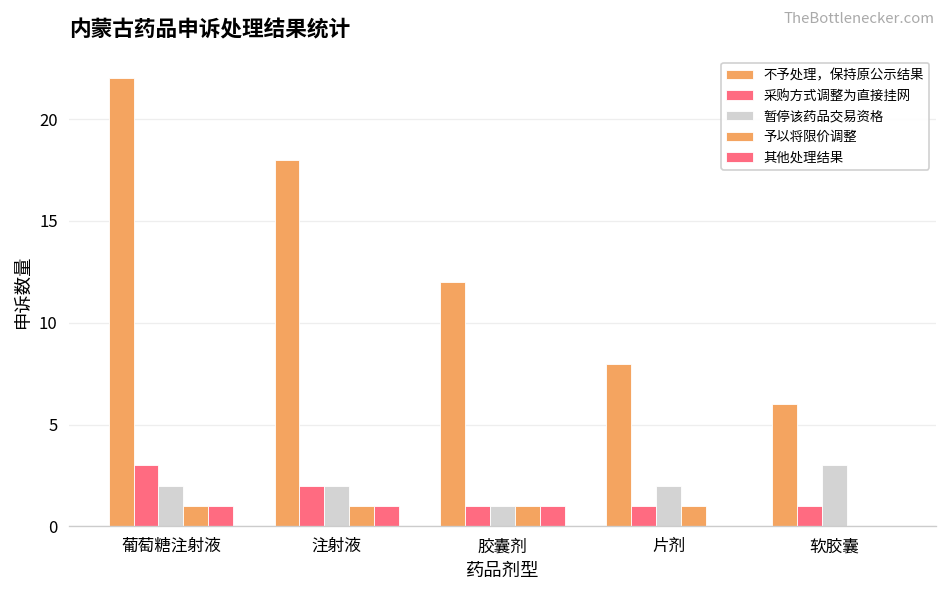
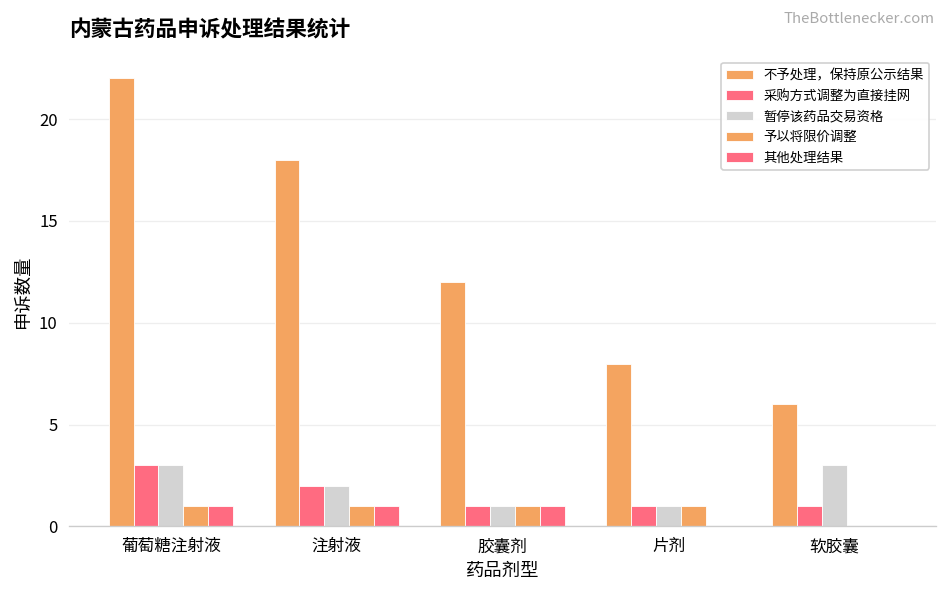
暂停该药品交易资格, 葡萄糖注射液: 2 -> 3
暂停该药品交易资格, 片剂: 2 -> 1
